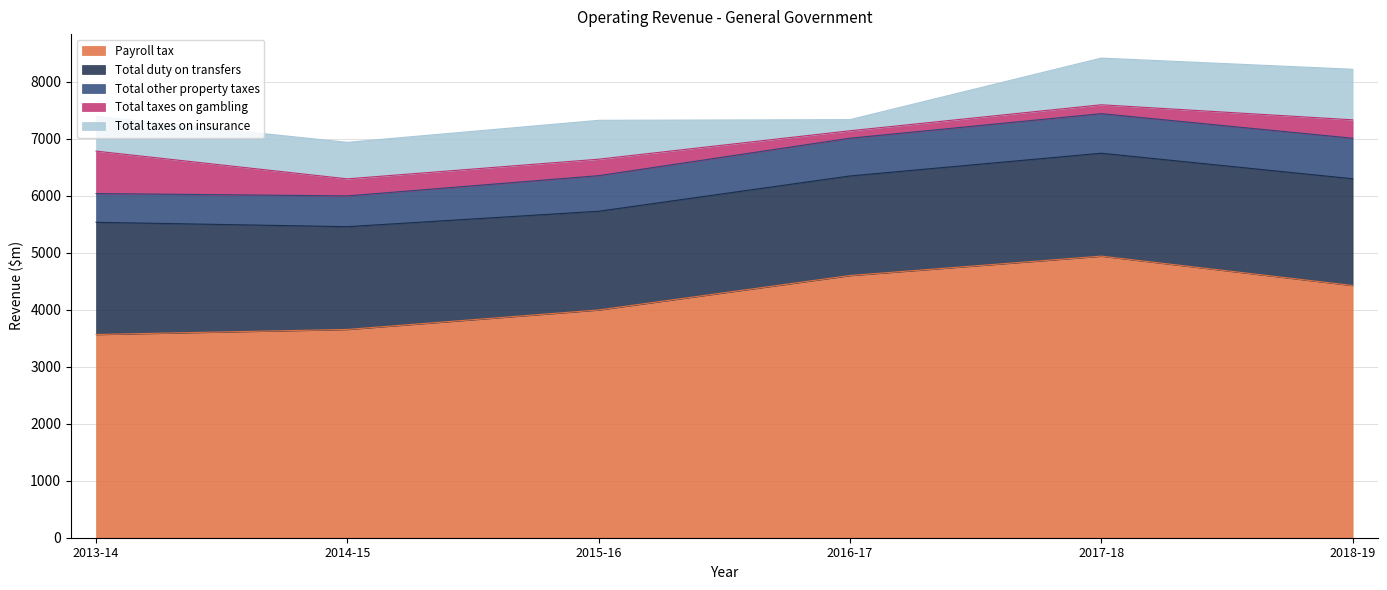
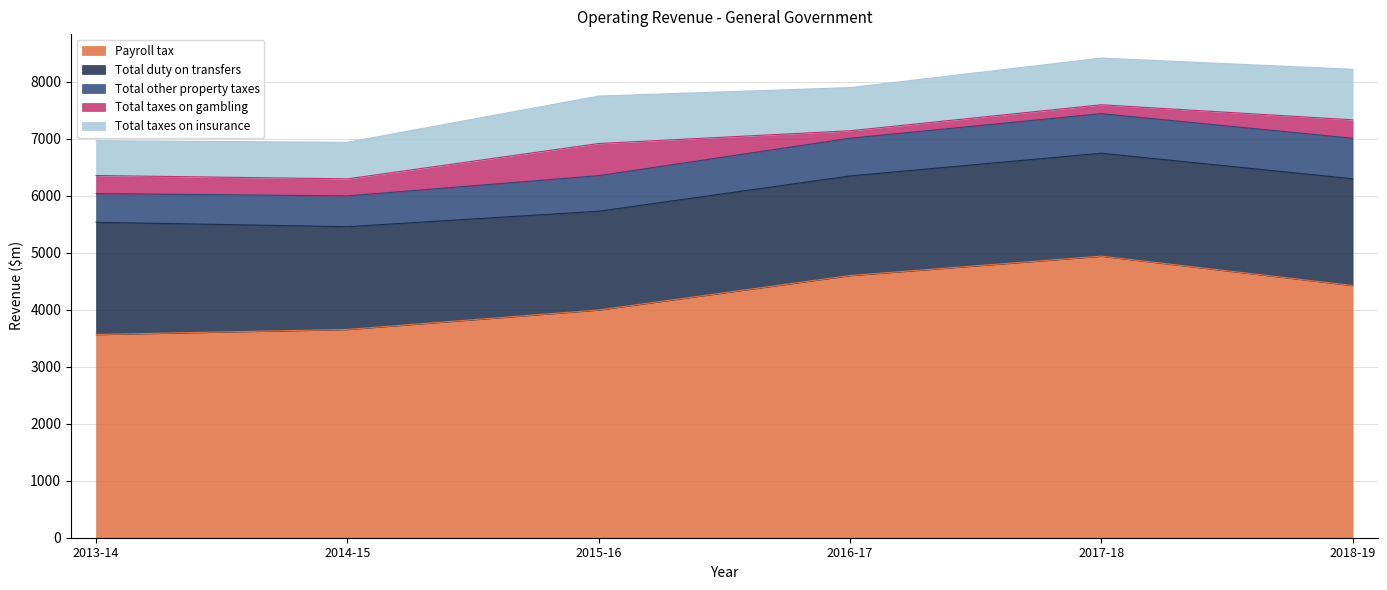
Total taxes on gambling, 2013-14: 700 -> 300
Total taxes on gambling, 2015-16: 300 -> 600
Total taxes on insurance, 2015-16: 700 -> 800
Total taxes on insurance, 2016-17: 200 -> 800
